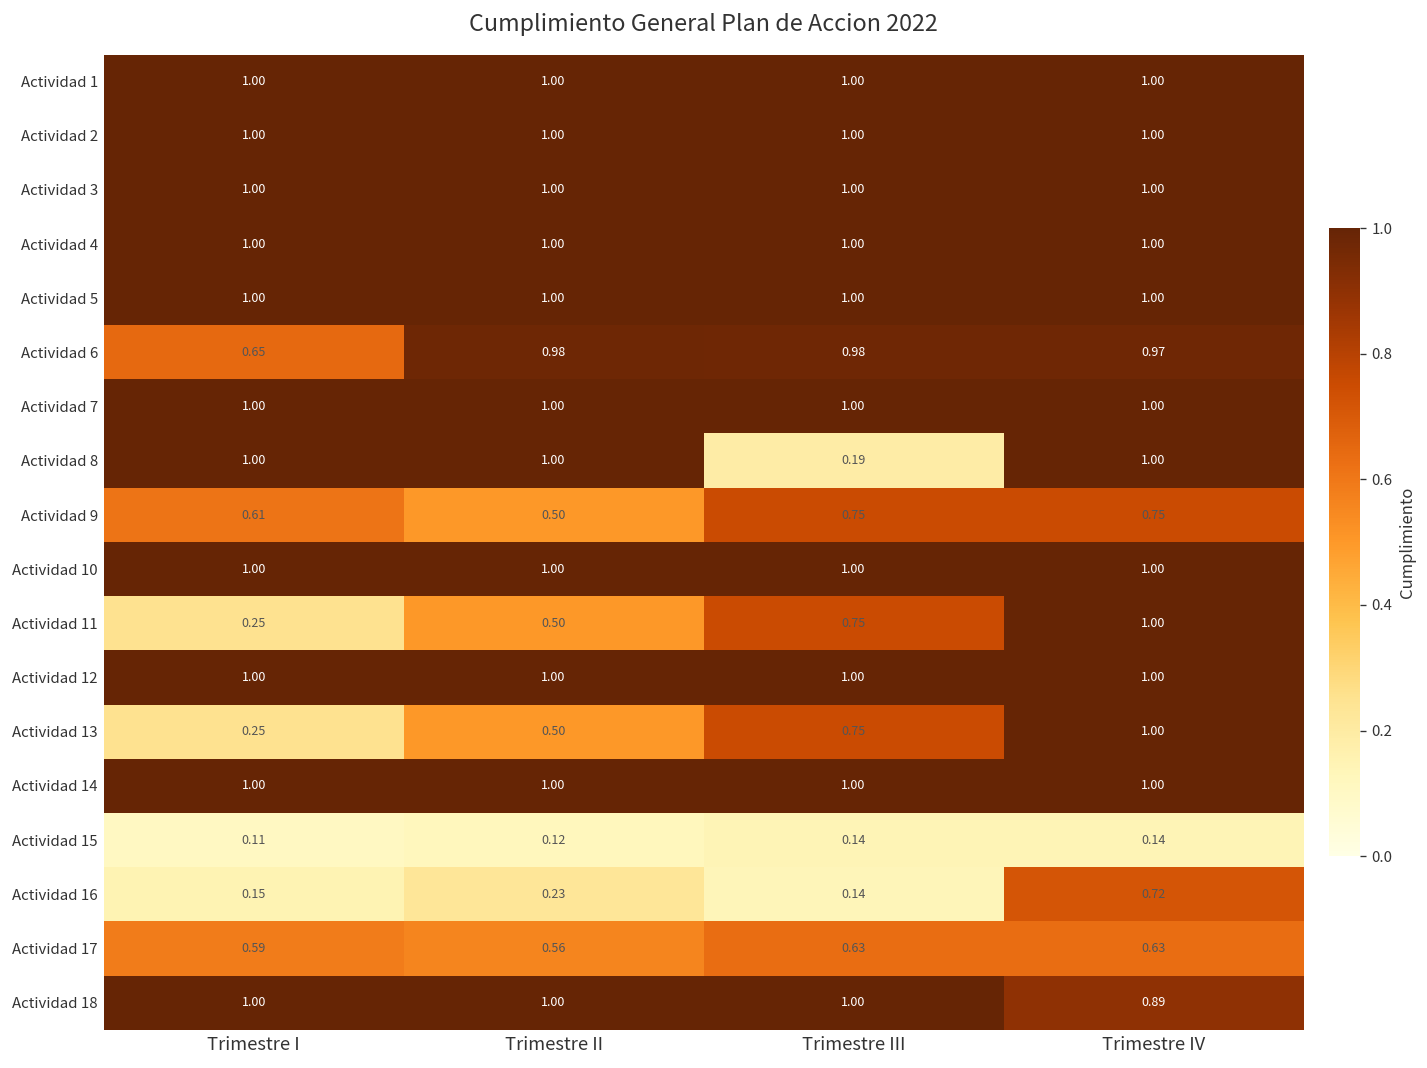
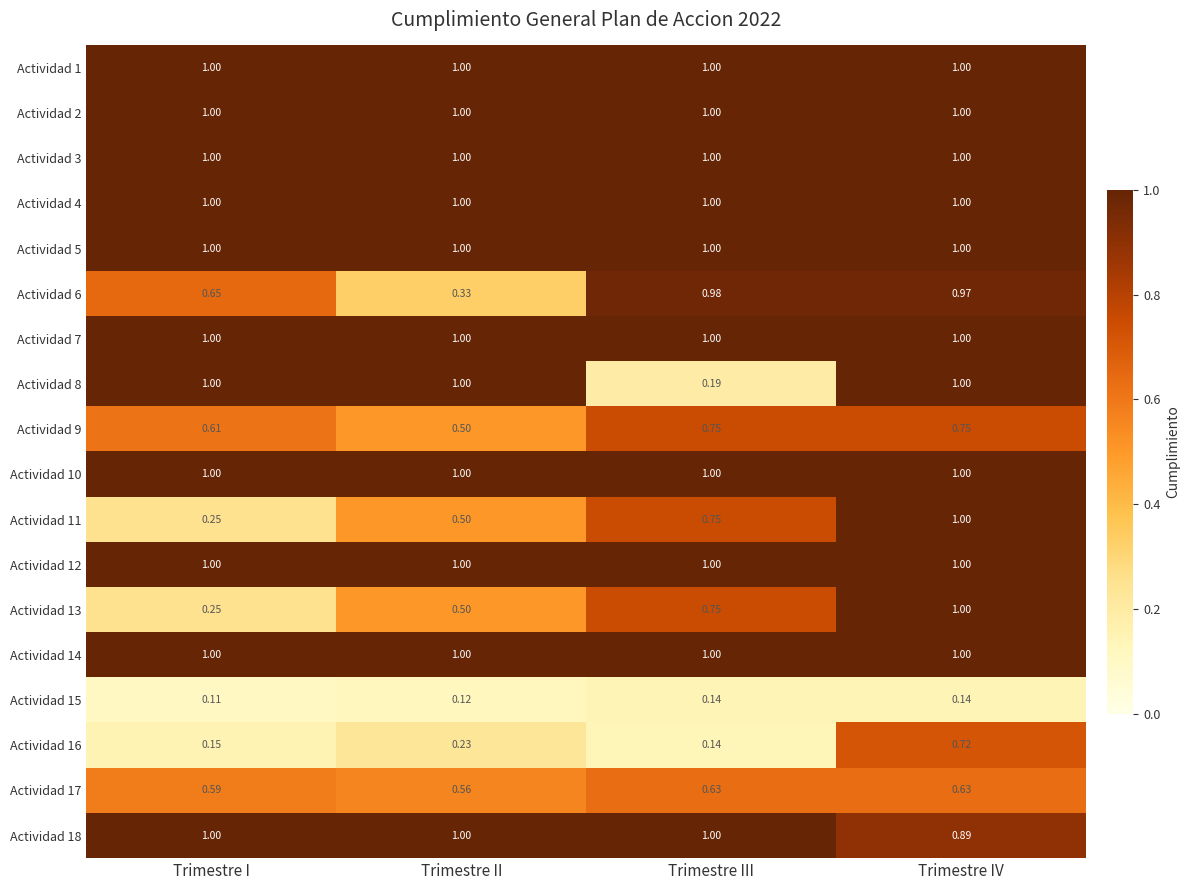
Actividad 6, Trimestre II: 0.98 -> 0.33
